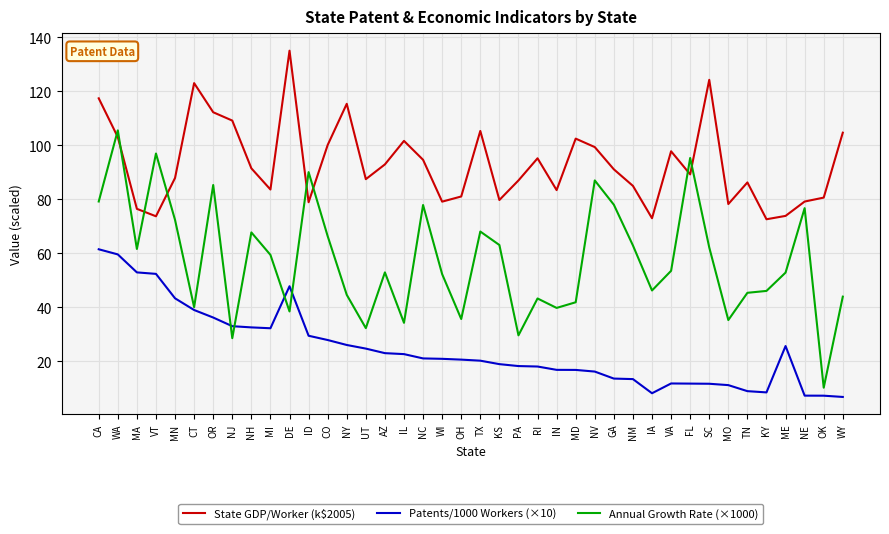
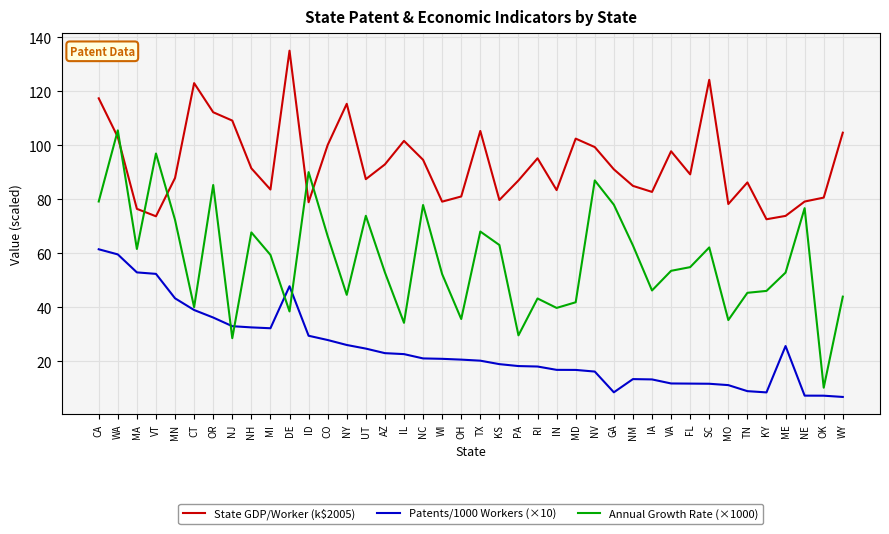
Annual Growth Rate (×1000), UT: 32 -> 74
Patents/1000 Workers (×10), GA: 14 -> 9
State GDP/Worker (k$2005), IA: 73 -> 83
Patents/1000 Workers (×10), IA: 8 -> 13
Annual Growth Rate (×1000), FL: 95 -> 55
